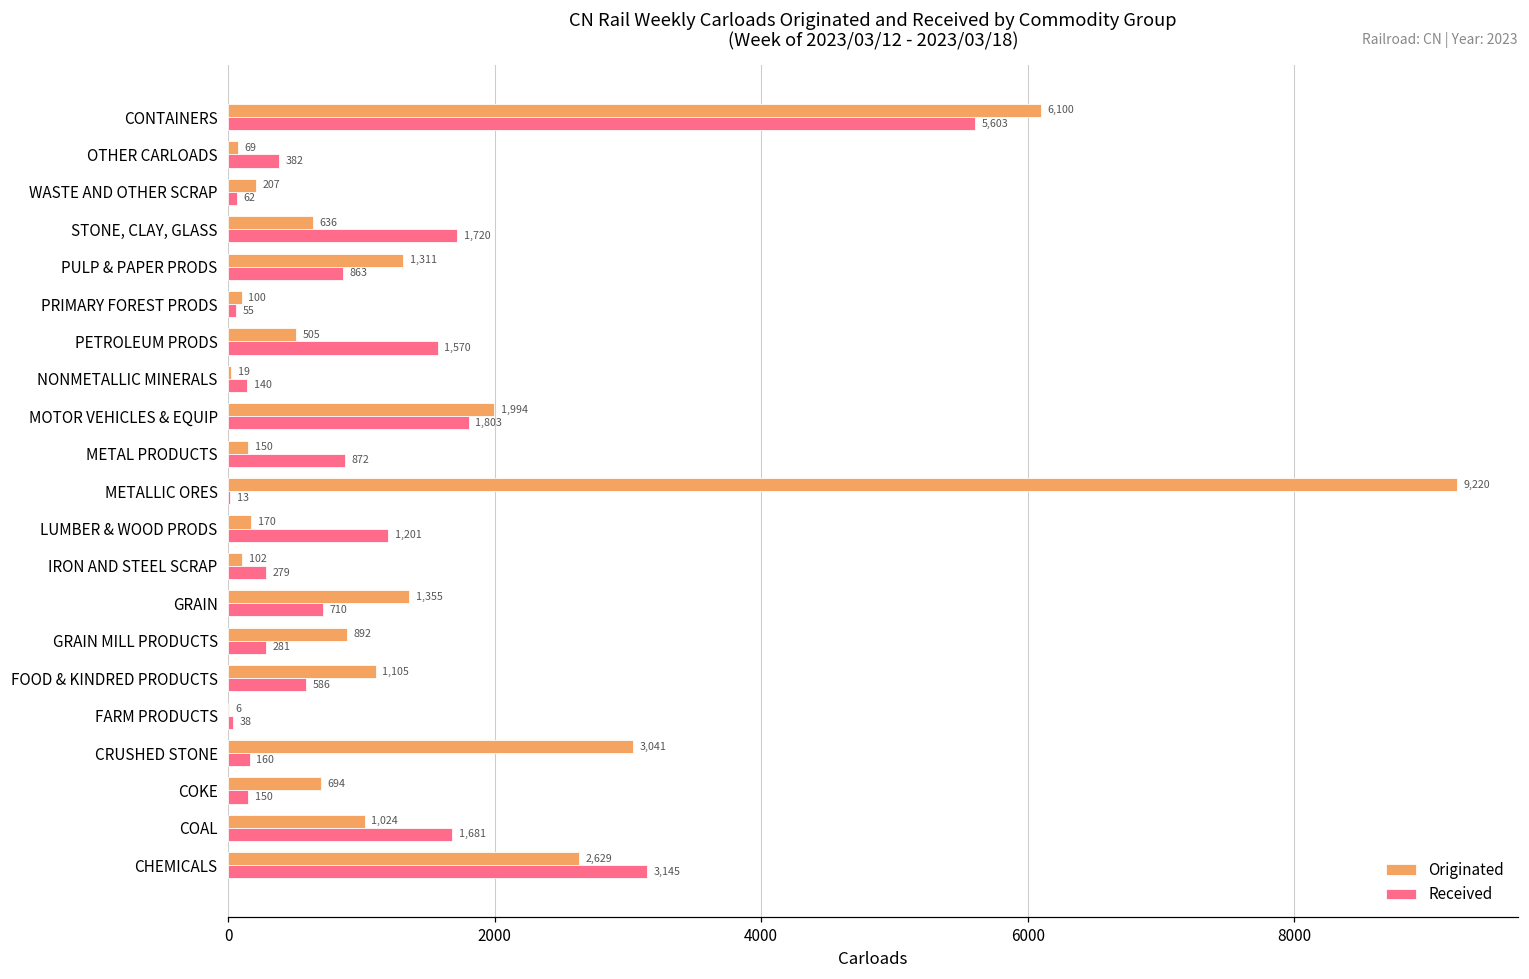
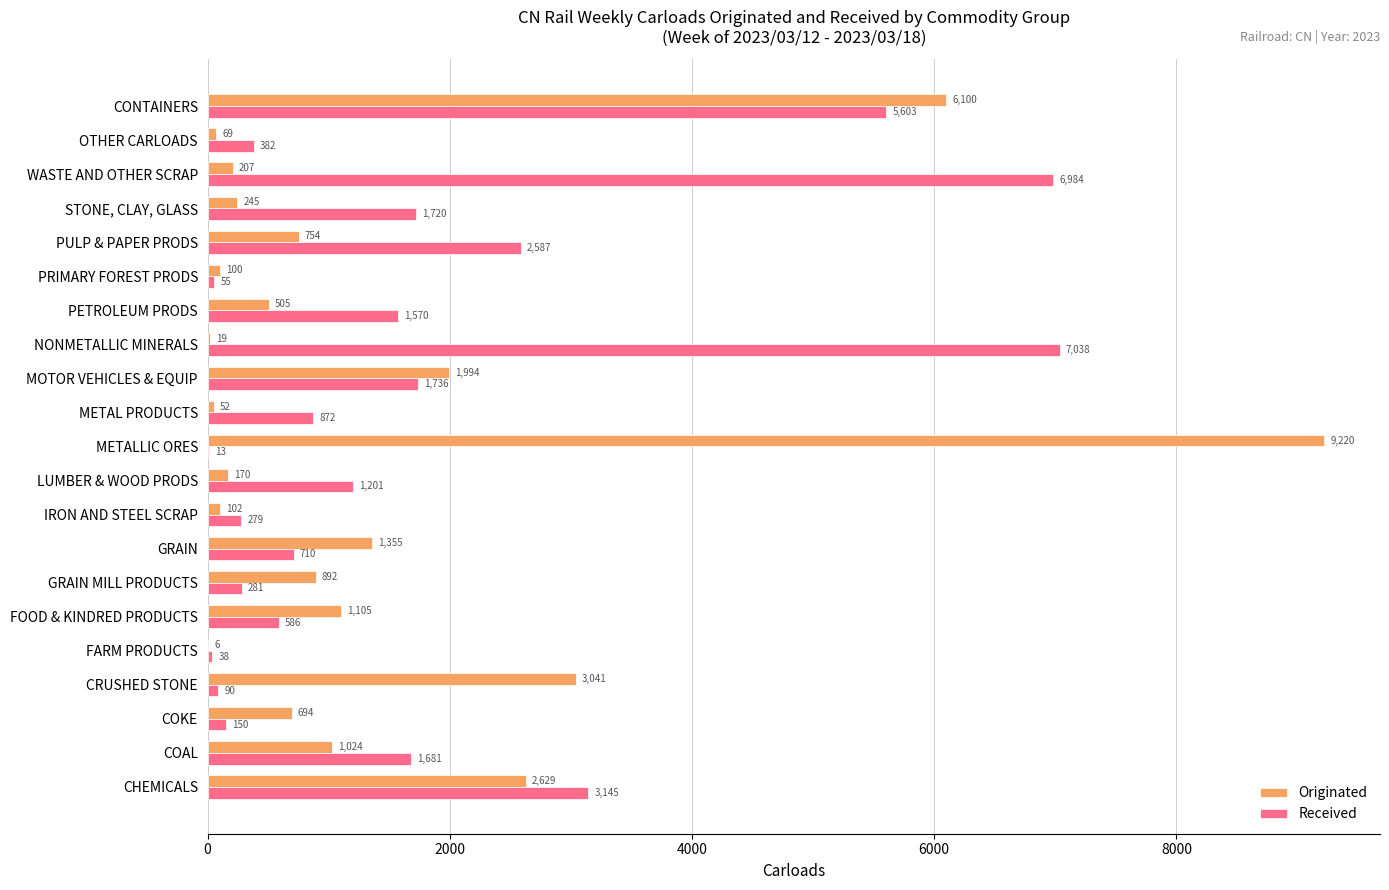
Received, WASTE AND OTHER SCRAP: 62 -> 6,984
Originated, STONE, CLAY, GLASS: 636 -> 245
Originated, PULP & PAPER PRODS: 1,311 -> 754
Received, PULP & PAPER PRODS: 863 -> 2,587
Received, NONMETALLIC MINERALS: 140 -> 7,038
Received, MOTOR VEHICLES & EQUIP: 1,803 -> 1,736
Originated, METAL PRODUCTS: 150 -> 52
Received, CRUSHED STONE: 160 -> 90
